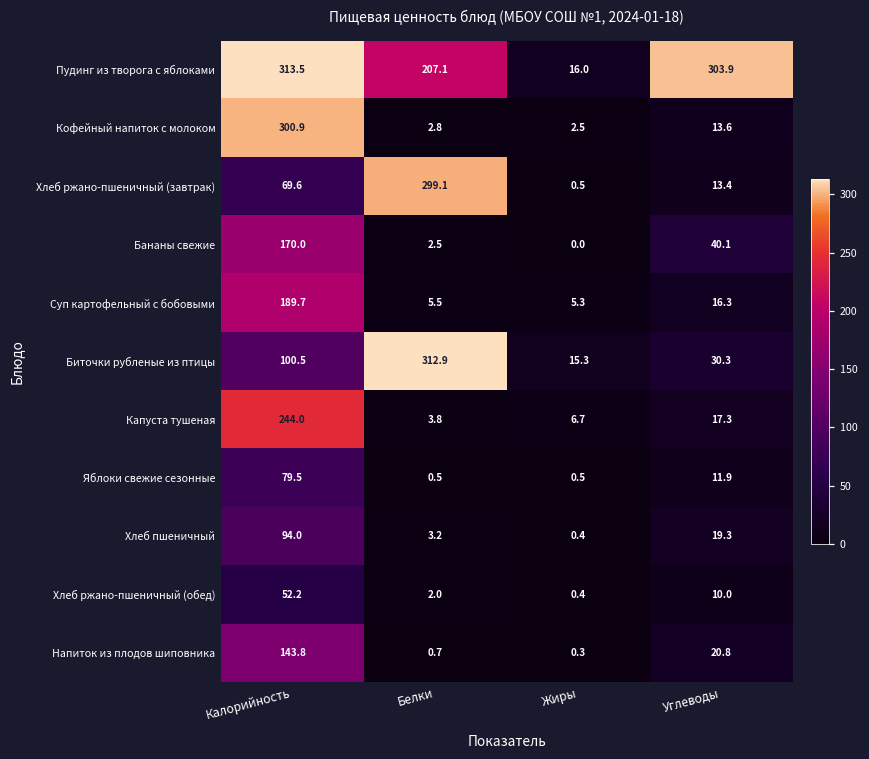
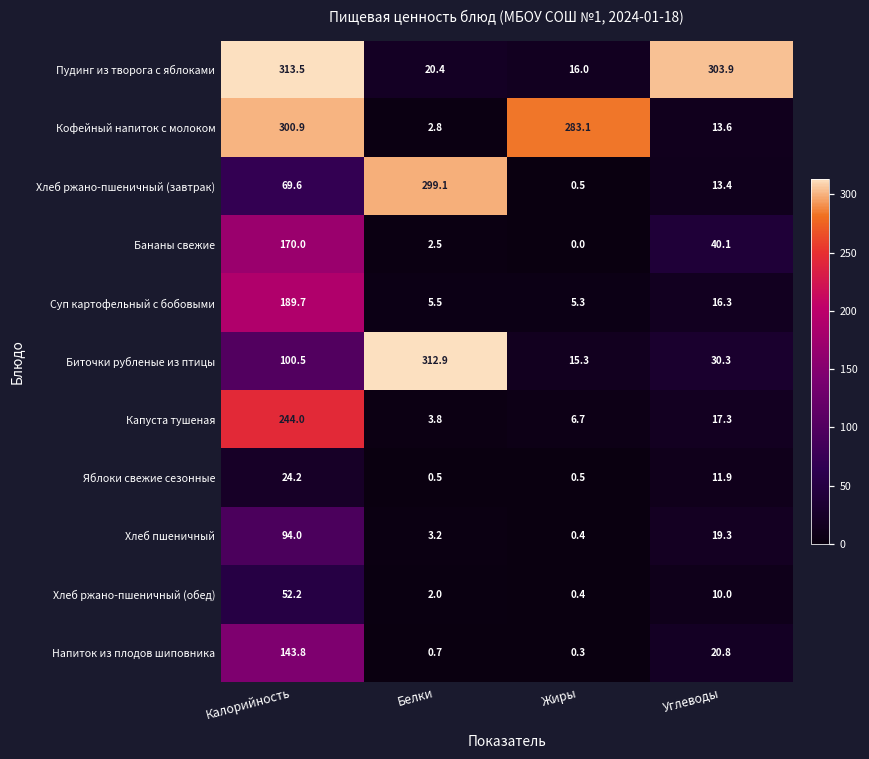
Пудинг из творога с яблоками, Белки: 207.1 -> 20.4
Кофейный напиток с молоком, Жиры: 2.5 -> 283.1
Яблоки свежие сезонные, Калорийность: 79.5 -> 24.2
